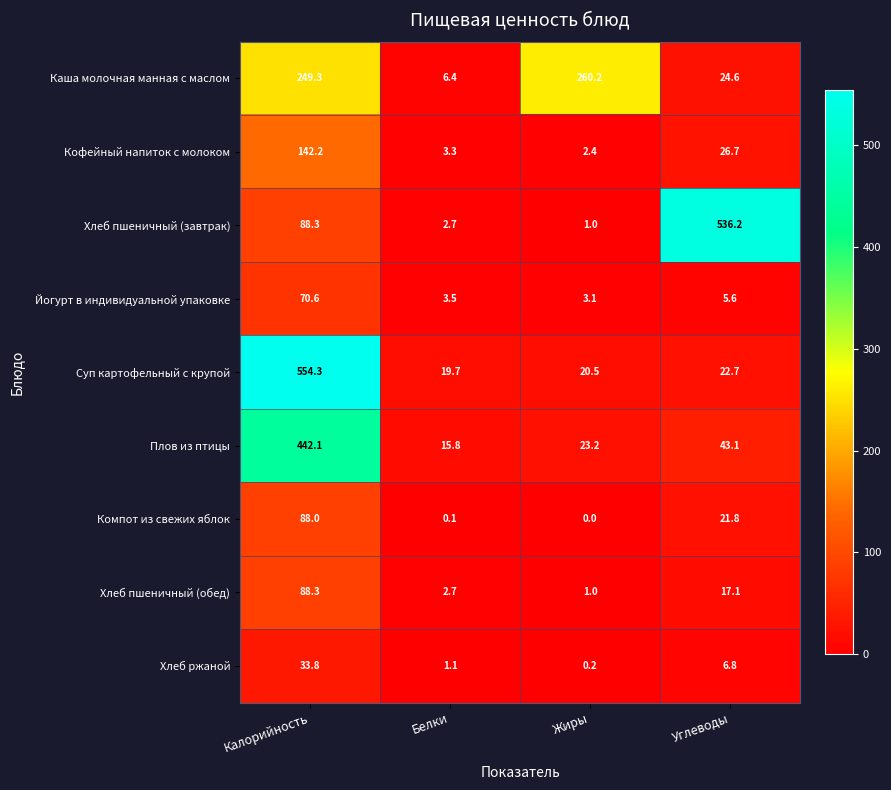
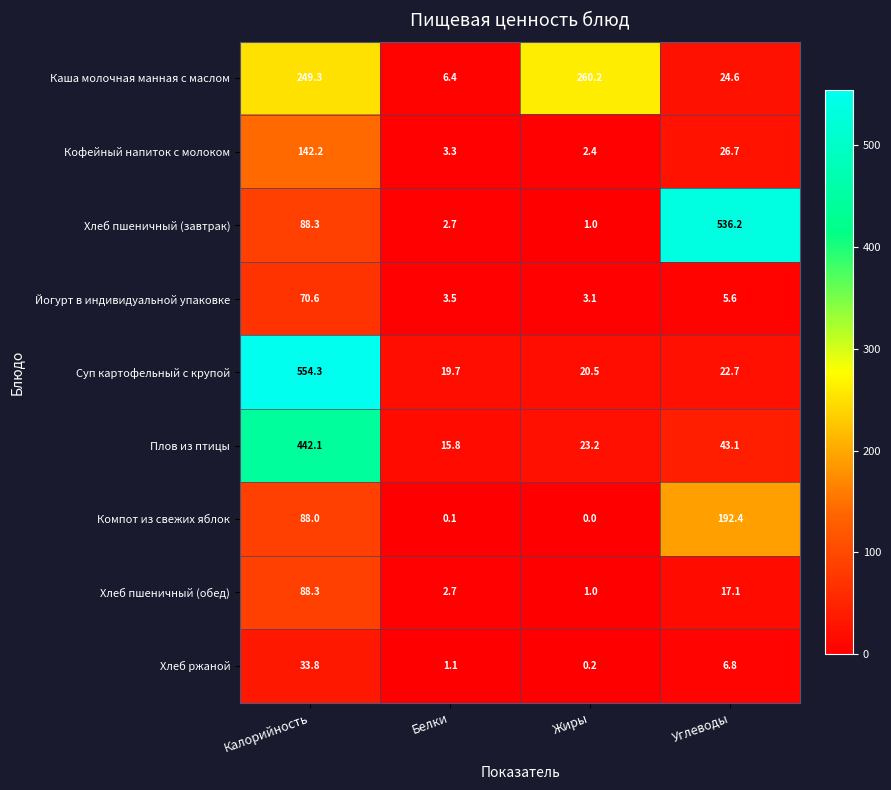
Компот из свежих яблок, Углеводы: 21.8 -> 192.4
